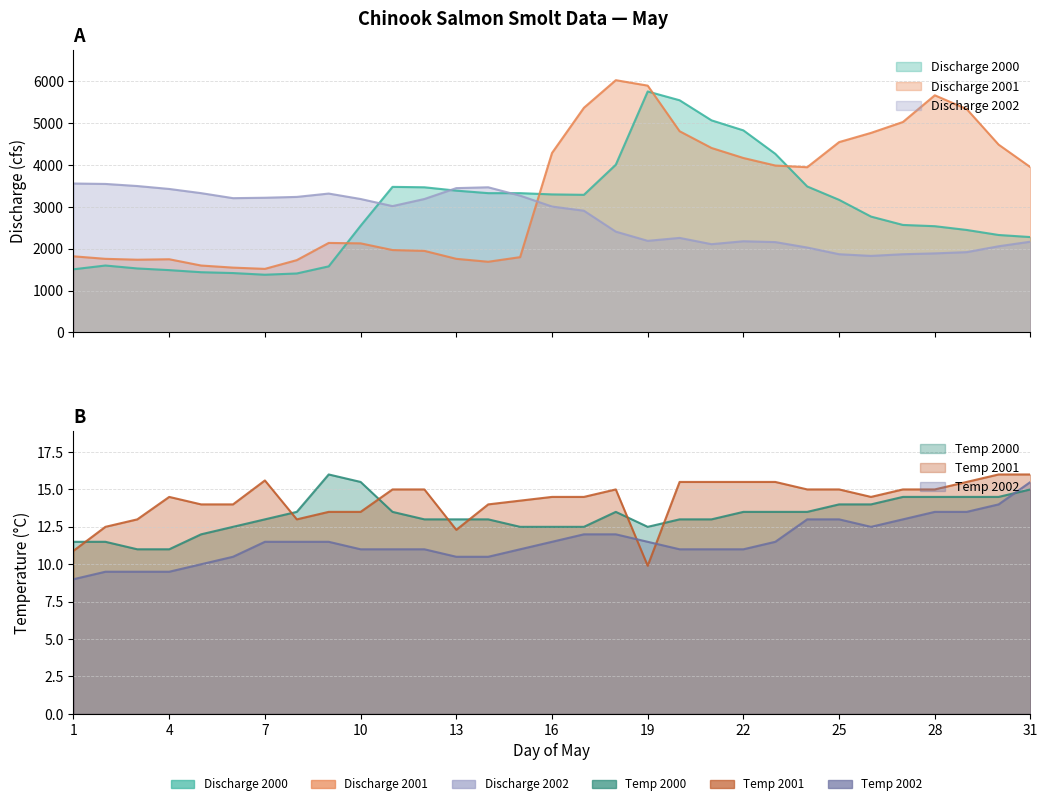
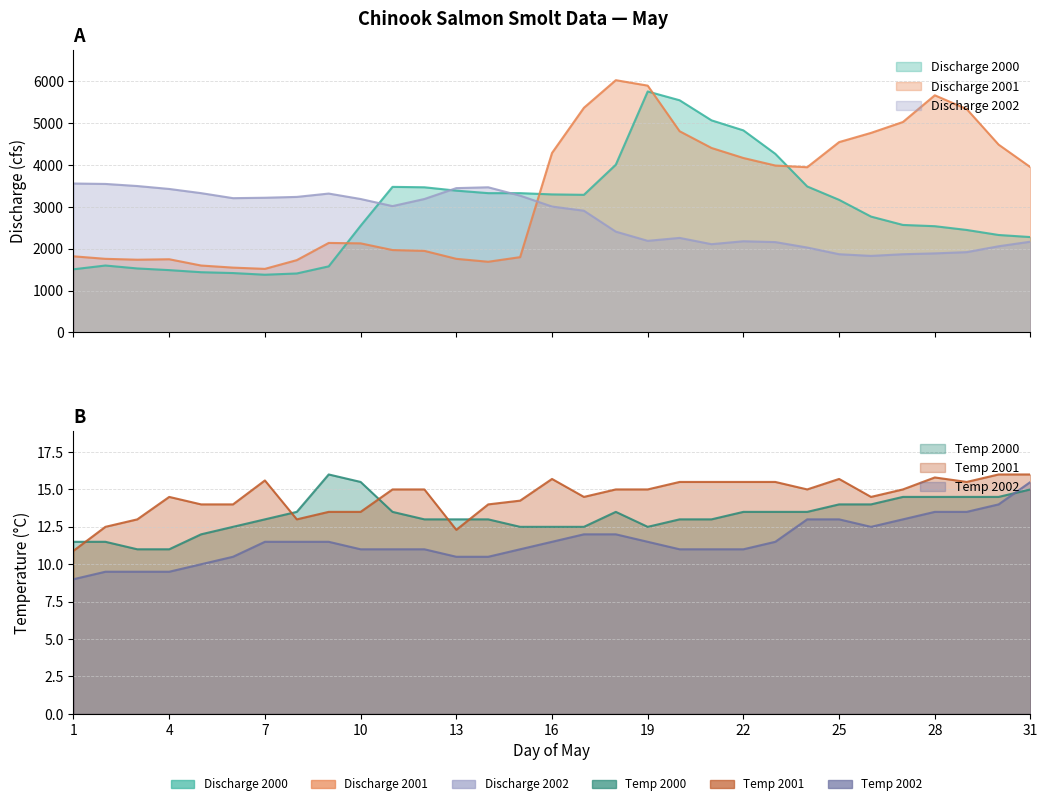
B, Temp 2001, 16: 14.5 -> 15.7
B, Temp 2001, 19: 9.9 -> 15.0
B, Temp 2001, 25: 15.0 -> 15.7
B, Temp 2001, 28: 15.0 -> 15.8
